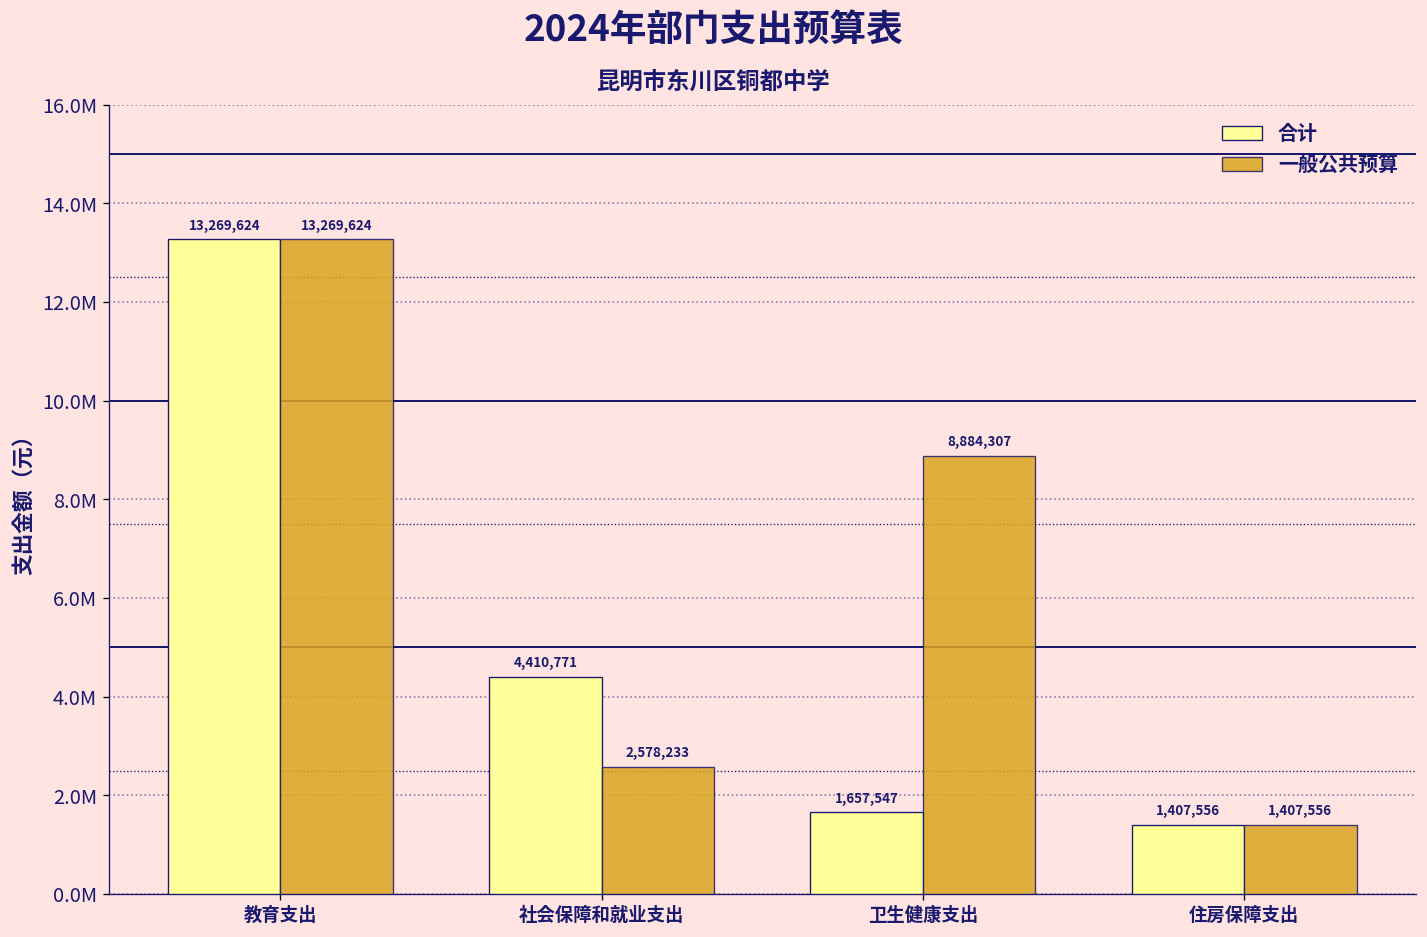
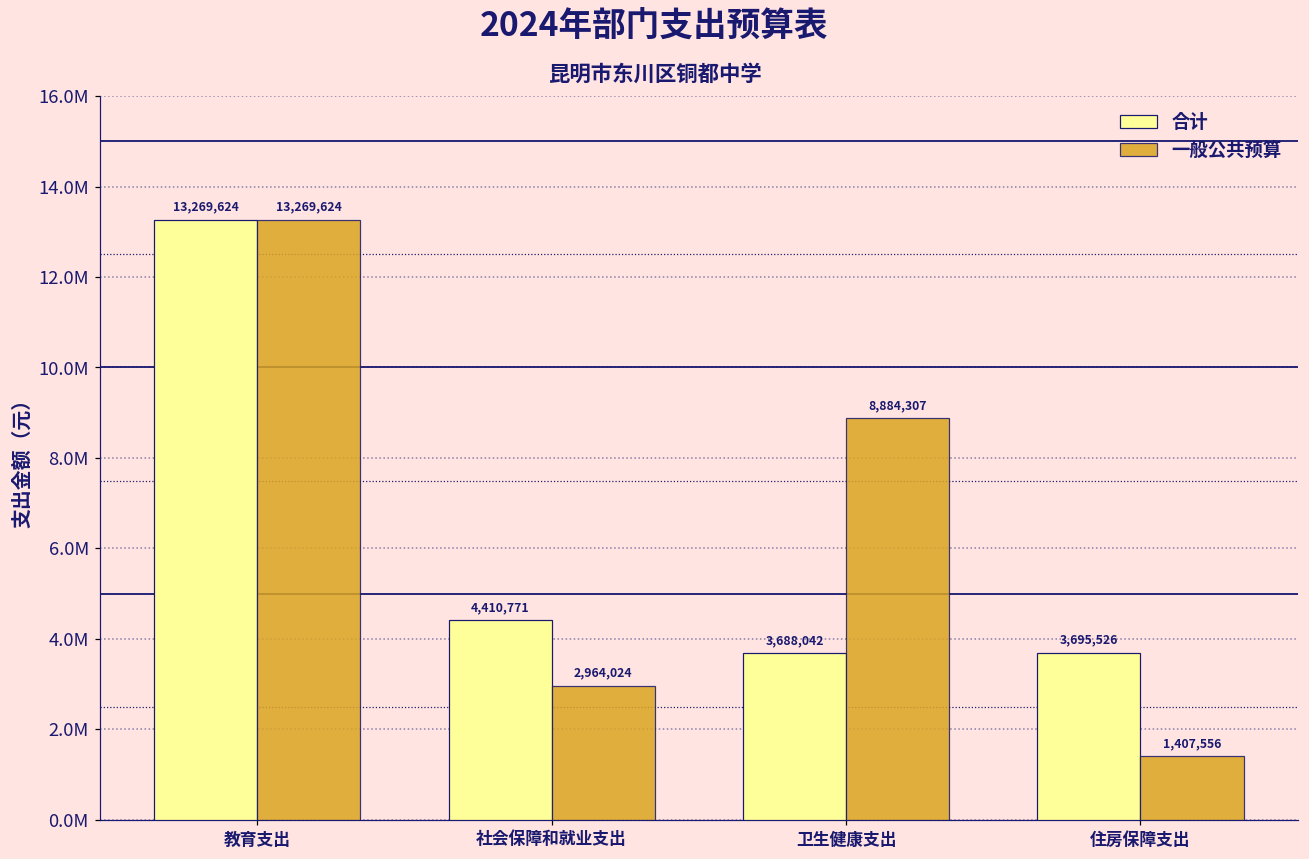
一般公共预算, 社会保障和就业支出: 2,578,233 -> 2,964,024
合计, 卫生健康支出: 1,657,547 -> 3,688,042
合计, 住房保障支出: 1,407,556 -> 3,695,526
